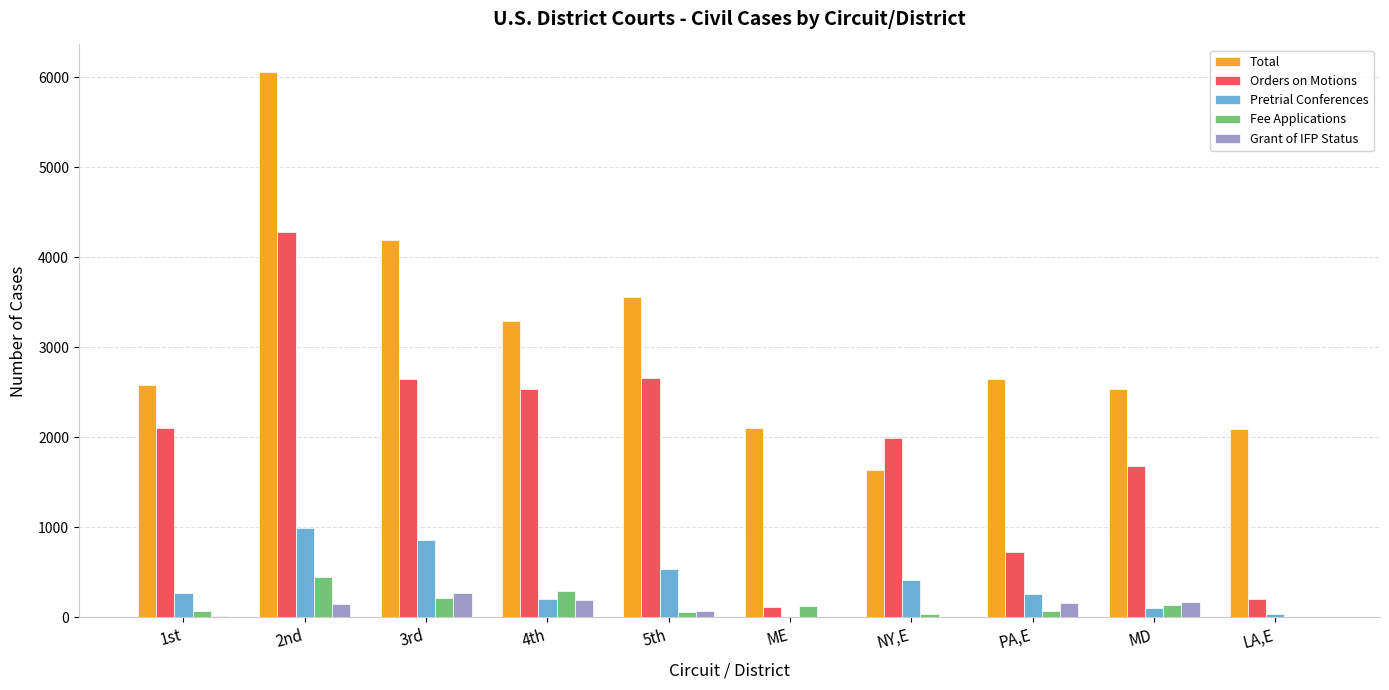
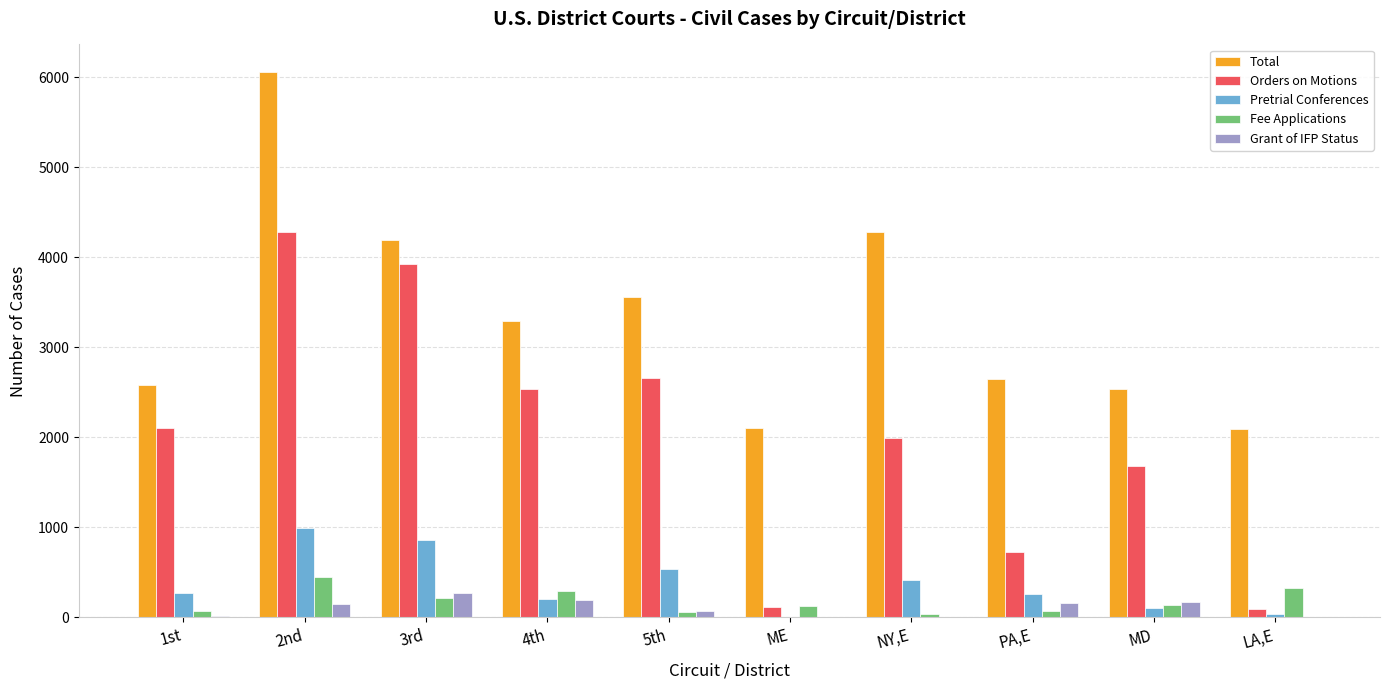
Orders on Motions, 3rd: 2600 -> 3900
Total, NY,E: 1600 -> 4300
Orders on Motions, LA,E: 200 -> 100
Fee Applications, LA,E: 0 -> 300
